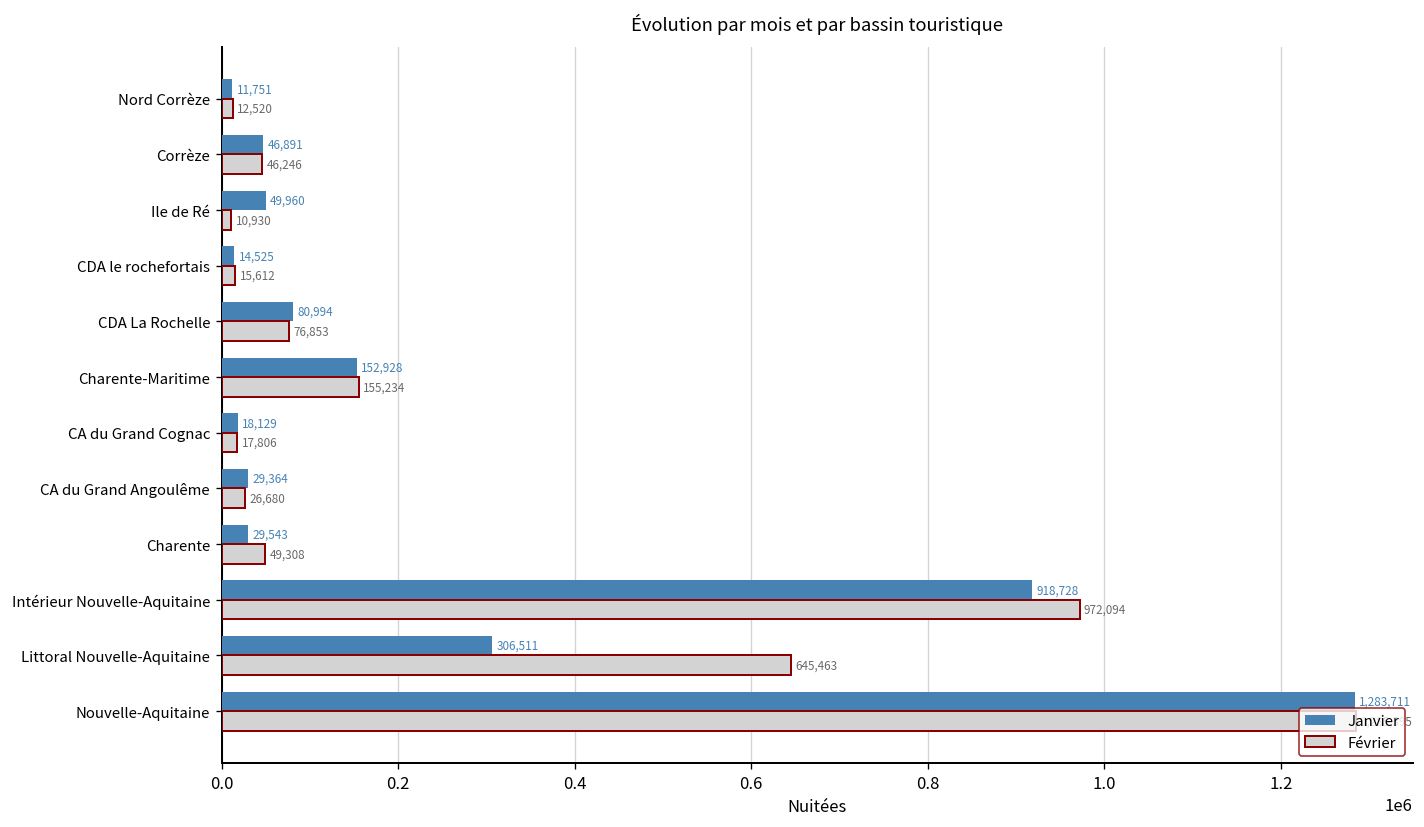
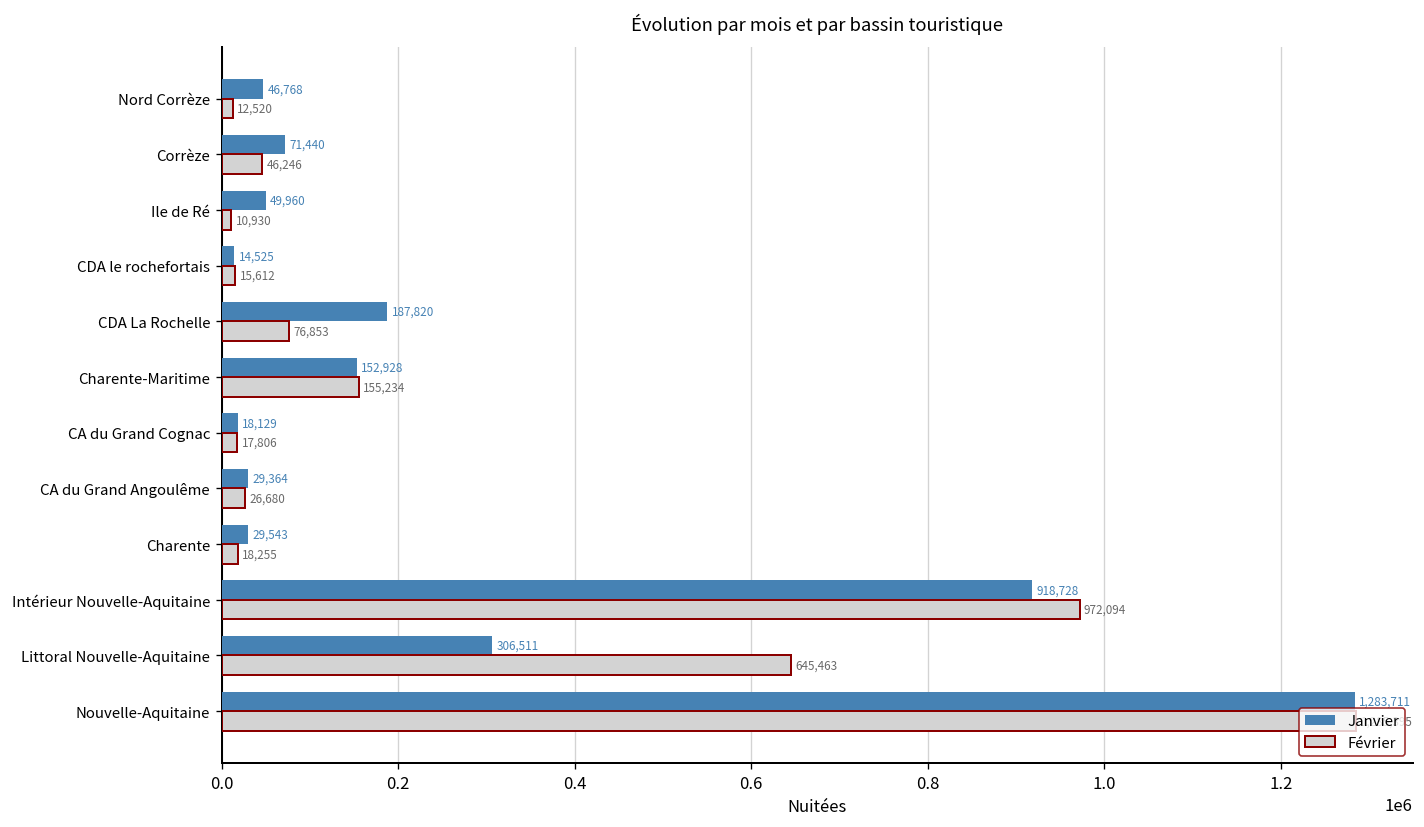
Janvier, Nord Corrèze: 11,751 -> 46,768
Janvier, Corrèze: 46,891 -> 71,440
Janvier, CDA La Rochelle: 80,994 -> 187,820
Février, Charente: 49,308 -> 18,255
